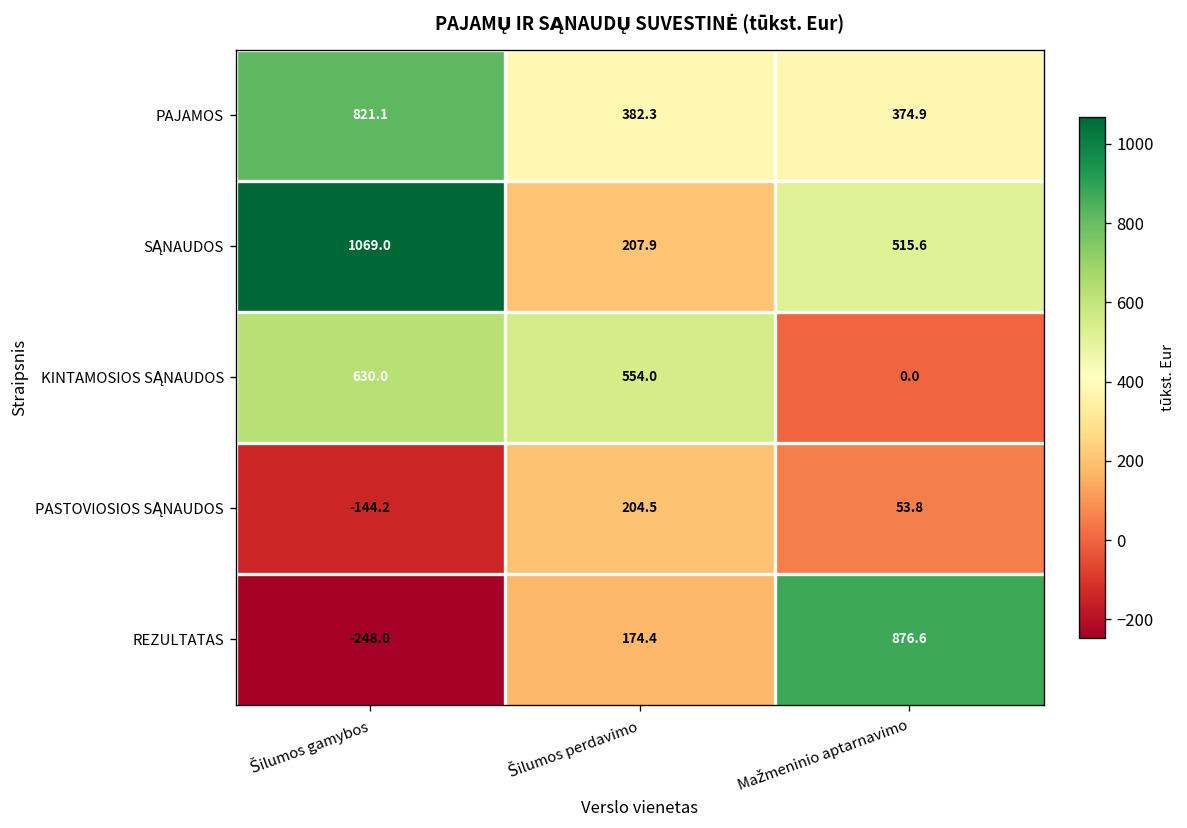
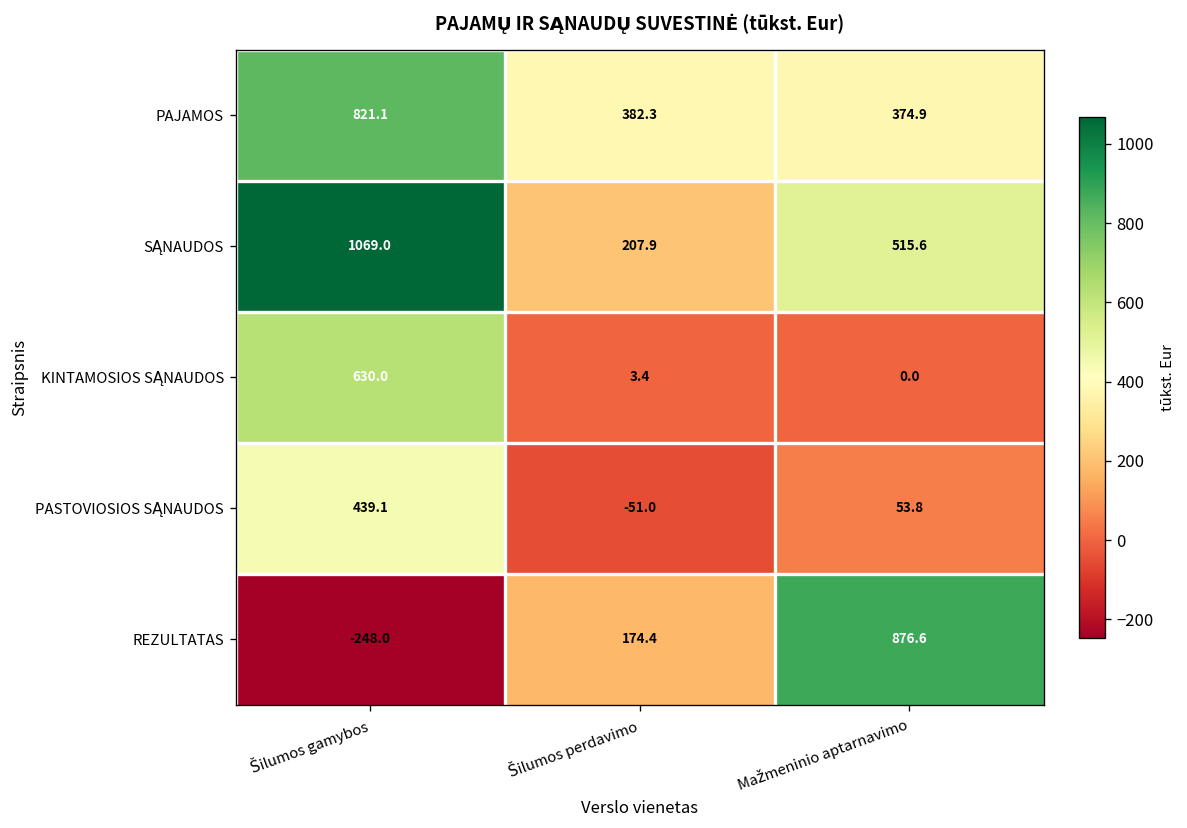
KINTAMOSIOS SĄNAUDOS, Šilumos perdavimo: 554.0 -> 3.4
PASTOVIOSIOS SĄNAUDOS, Šilumos gamybos: -144.2 -> 439.1
PASTOVIOSIOS SĄNAUDOS, Šilumos perdavimo: 204.5 -> -51.0
